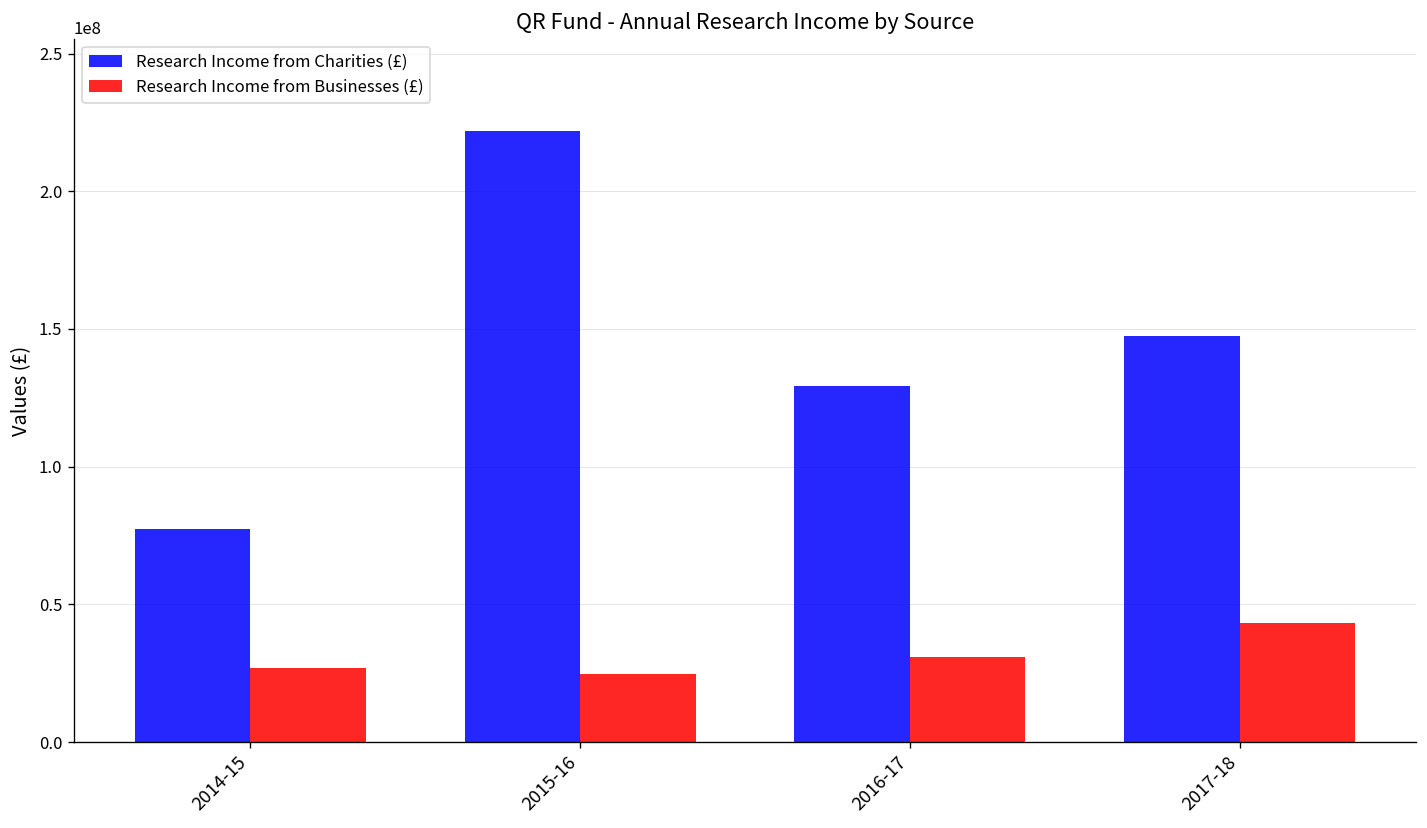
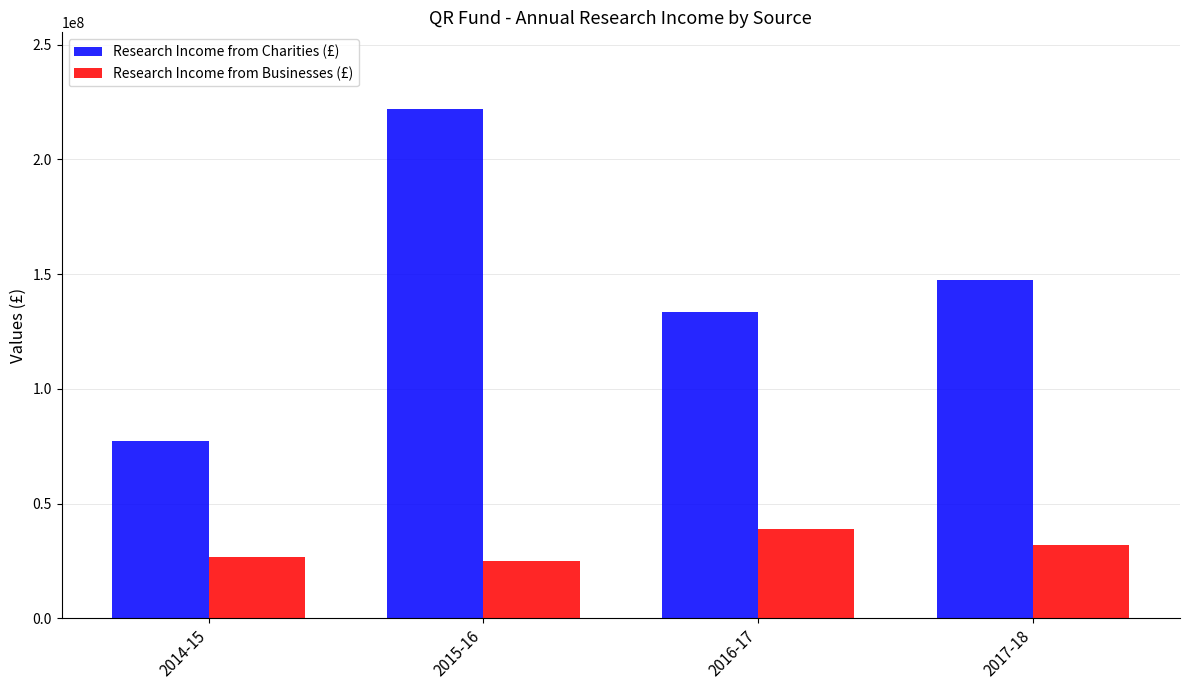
Research Income from Charities (£), 2016-17: 129000000 -> 134000000
Research Income from Businesses (£), 2016-17: 31000000 -> 39000000
Research Income from Businesses (£), 2017-18: 43000000 -> 32000000
